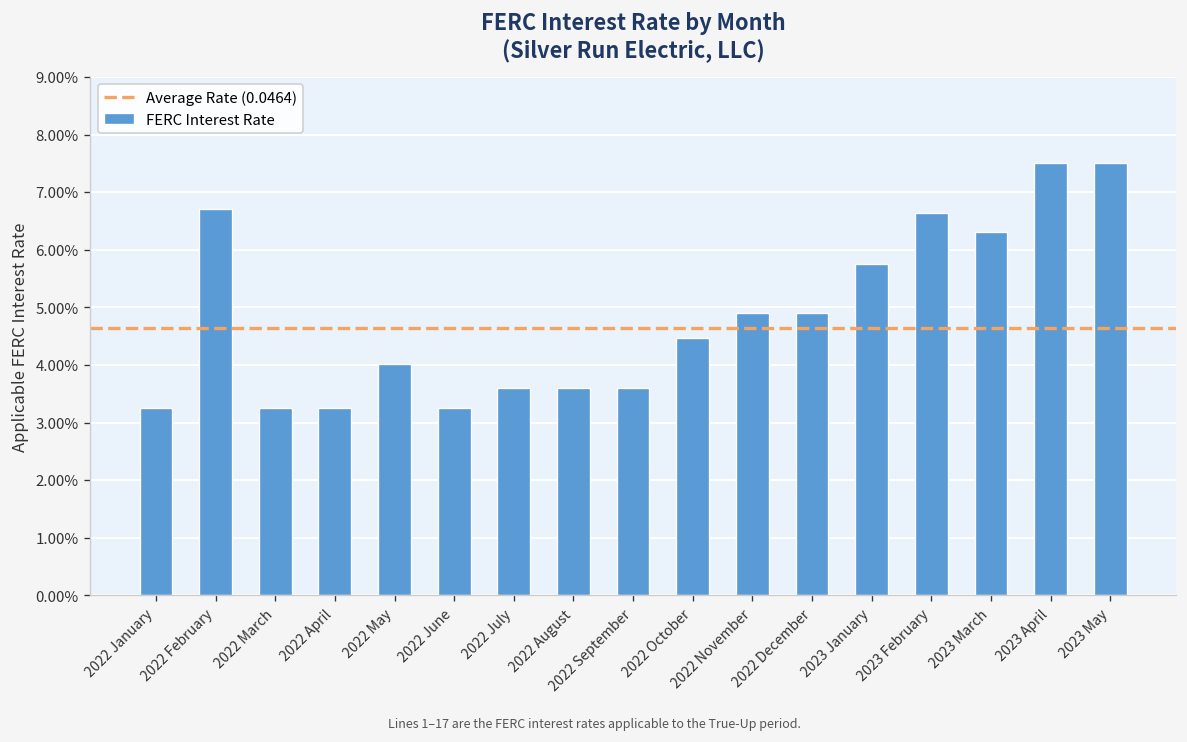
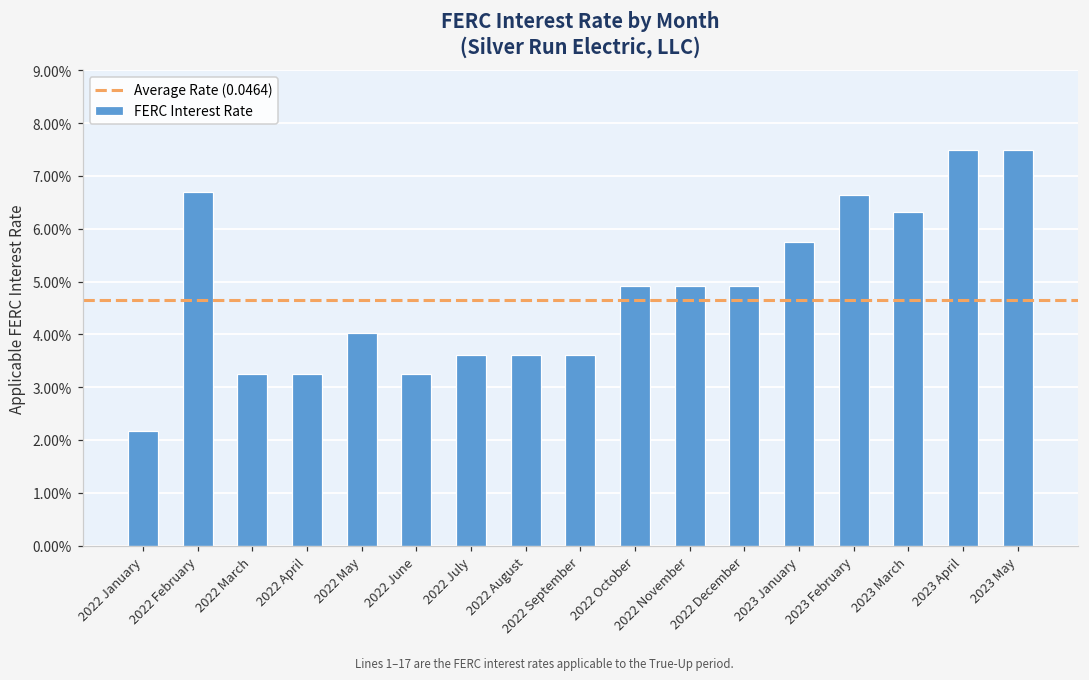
2022 January: 3.3% -> 2.2%
2022 October: 4.5% -> 4.9%
